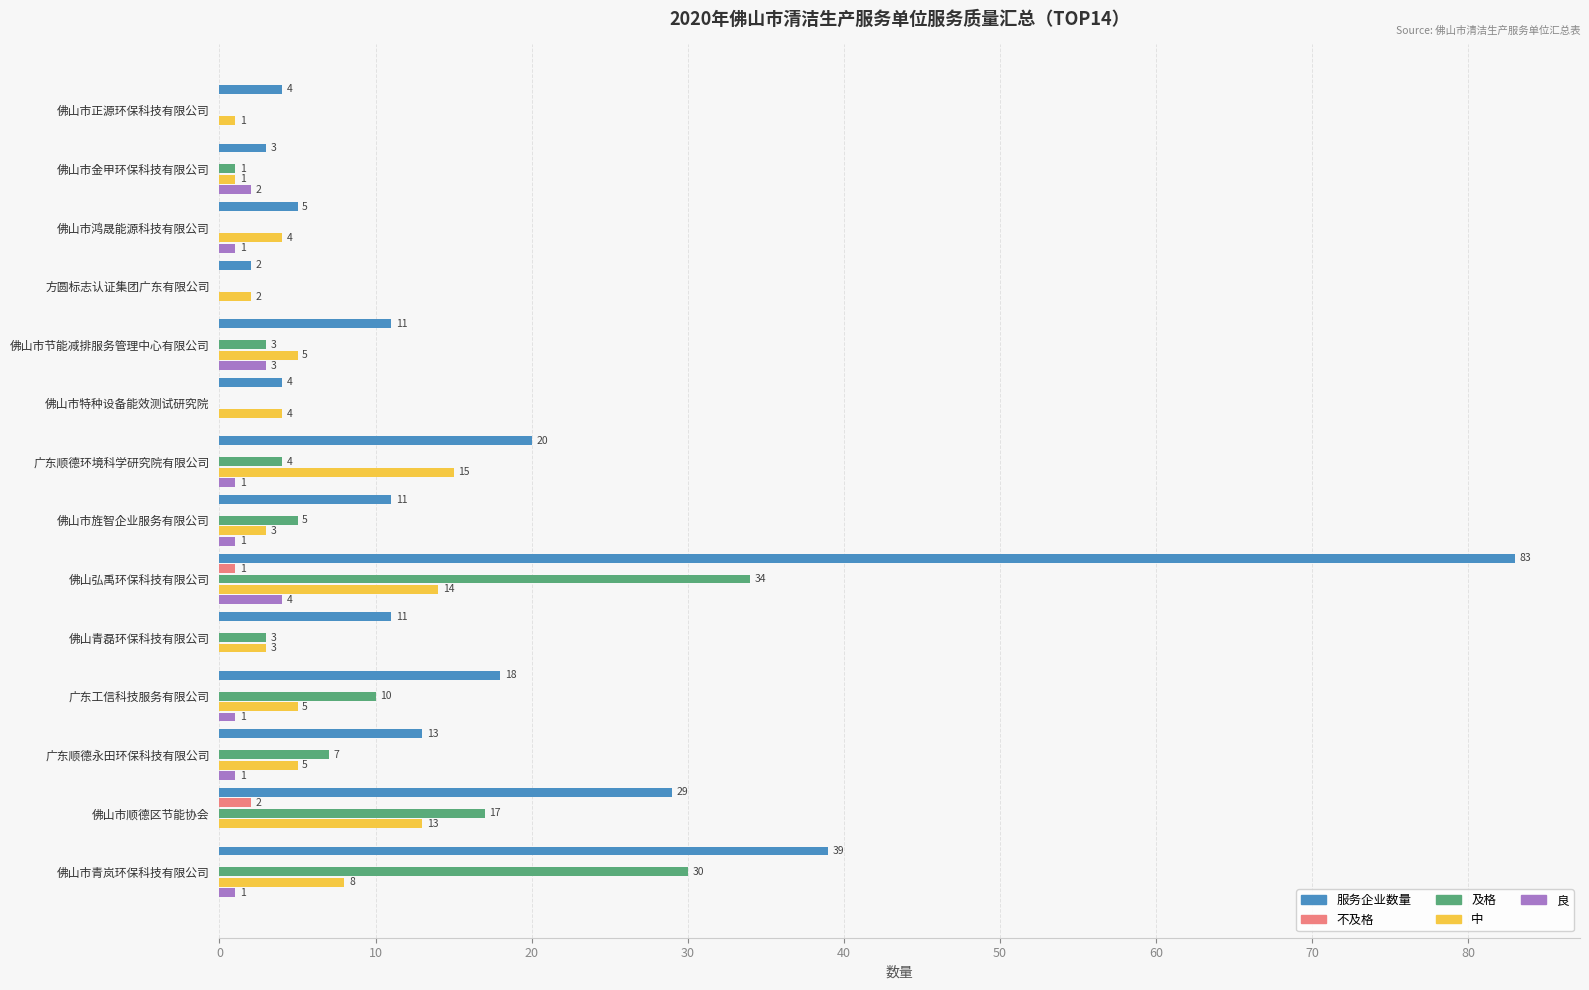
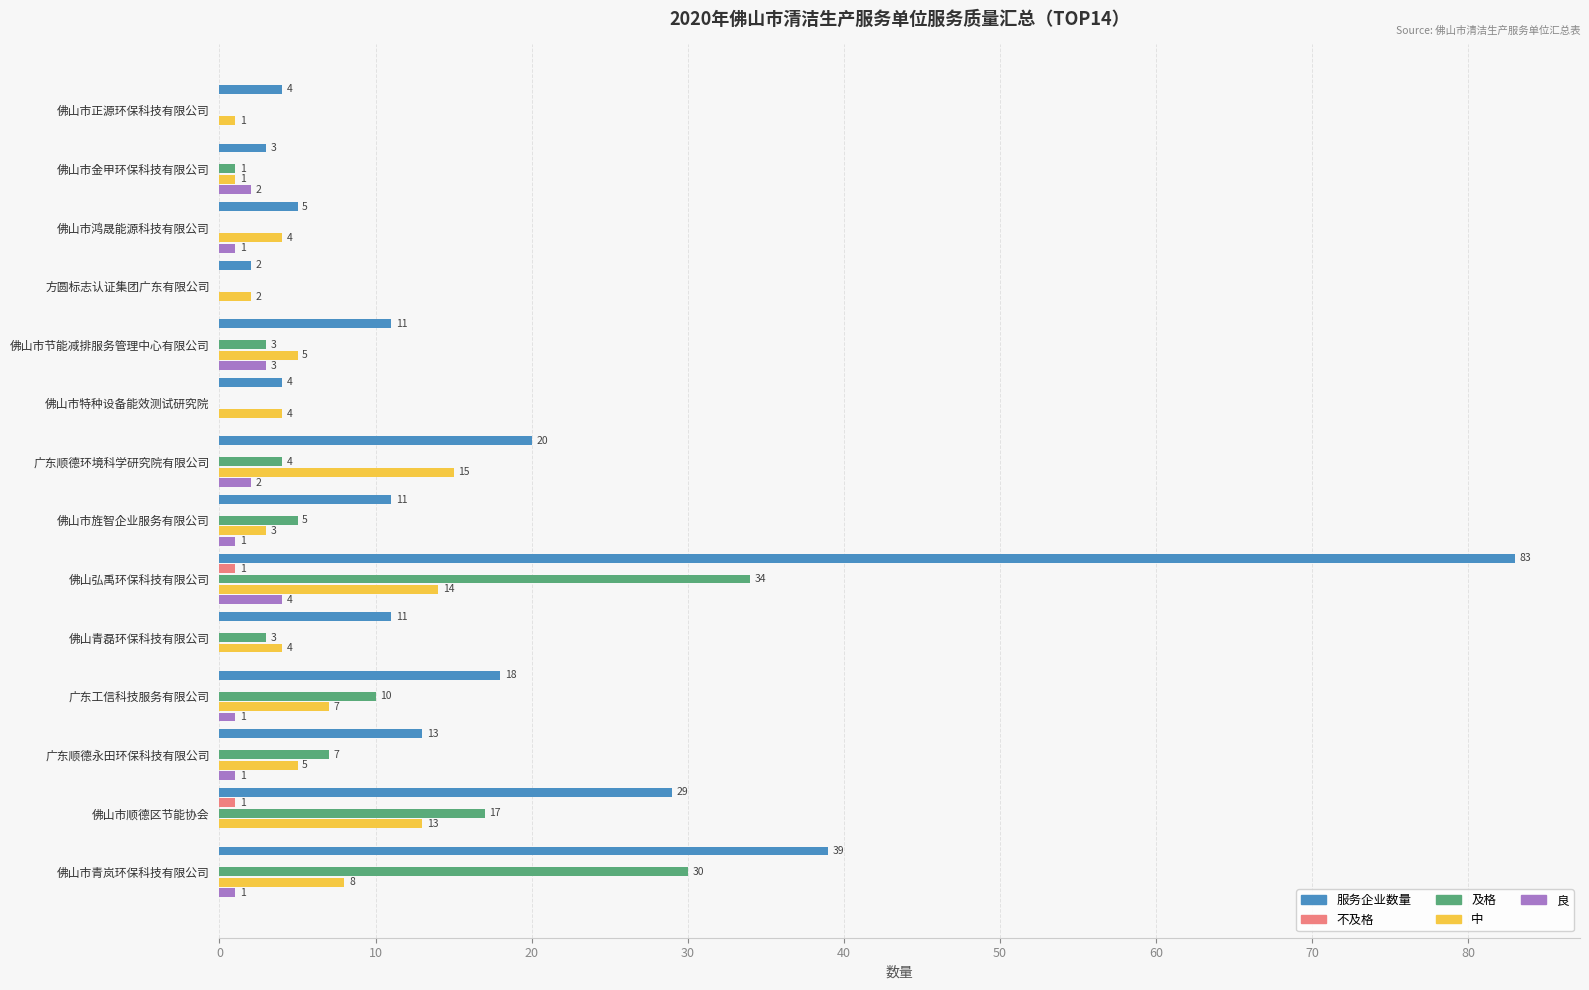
良, 广东顺德环境科学研究院有限公司: 1 -> 2
中, 佛山青磊环保科技有限公司: 3 -> 4
中, 广东工信科技服务有限公司: 5 -> 7
不及格, 佛山市顺德区节能协会: 2 -> 1
